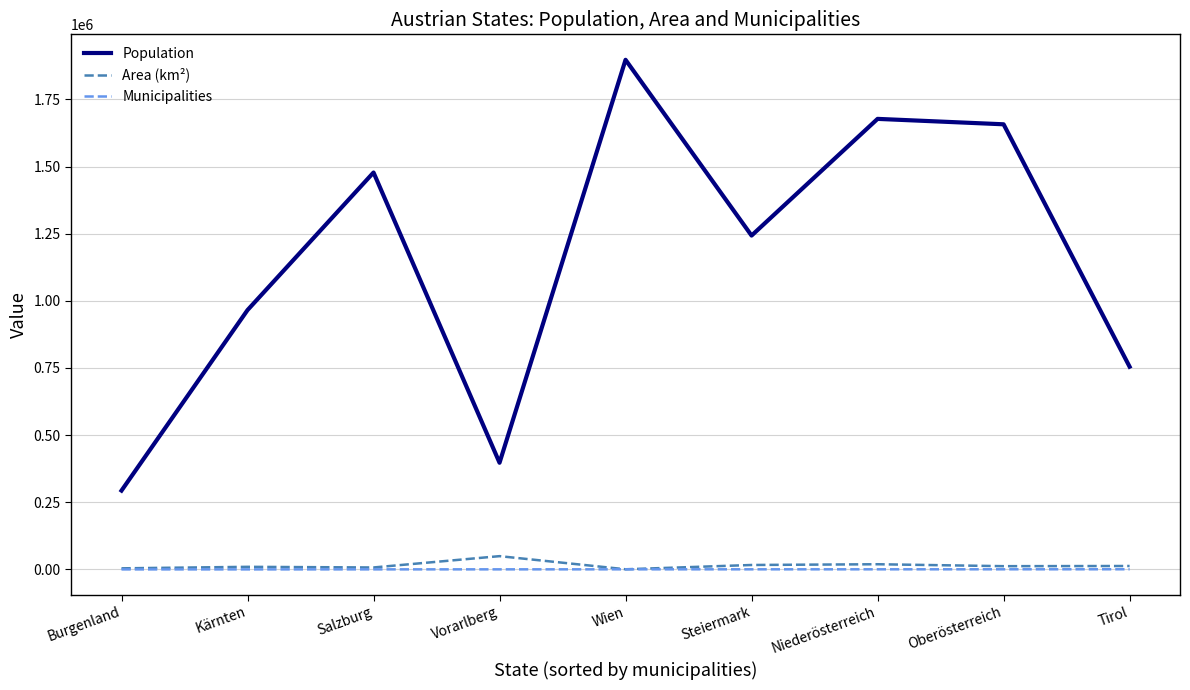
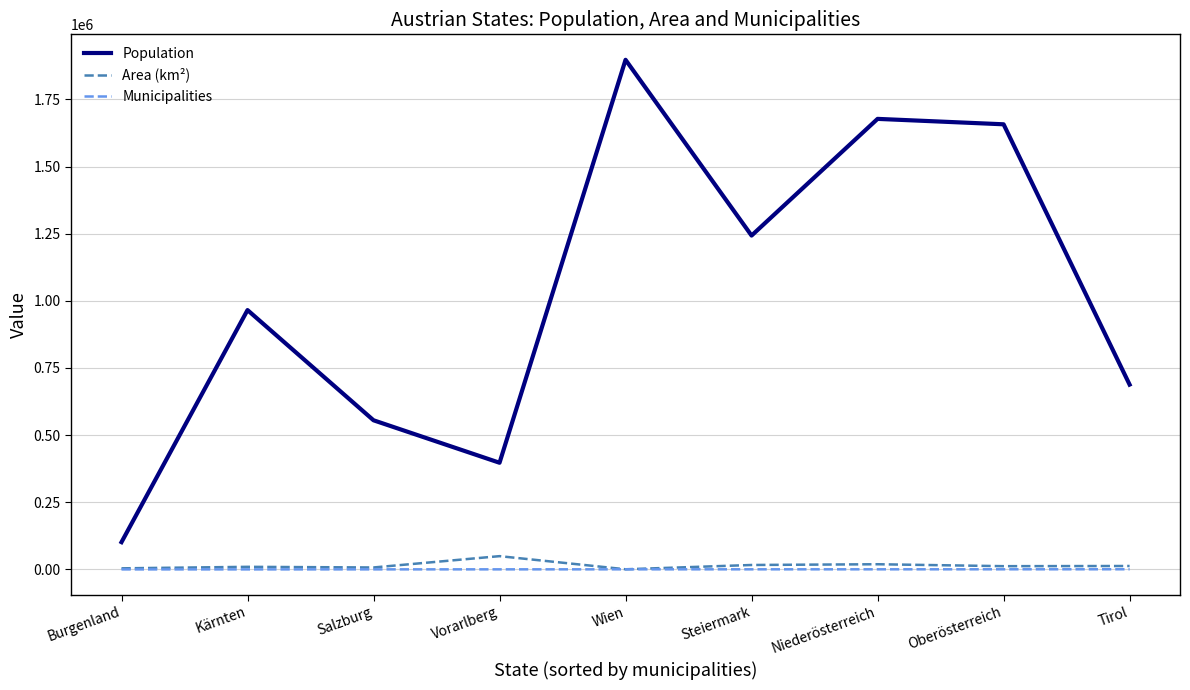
Population, Burgenland: 290000 -> 100000
Population, Salzburg: 1480000 -> 560000
Population, Tirol: 750000 -> 690000
